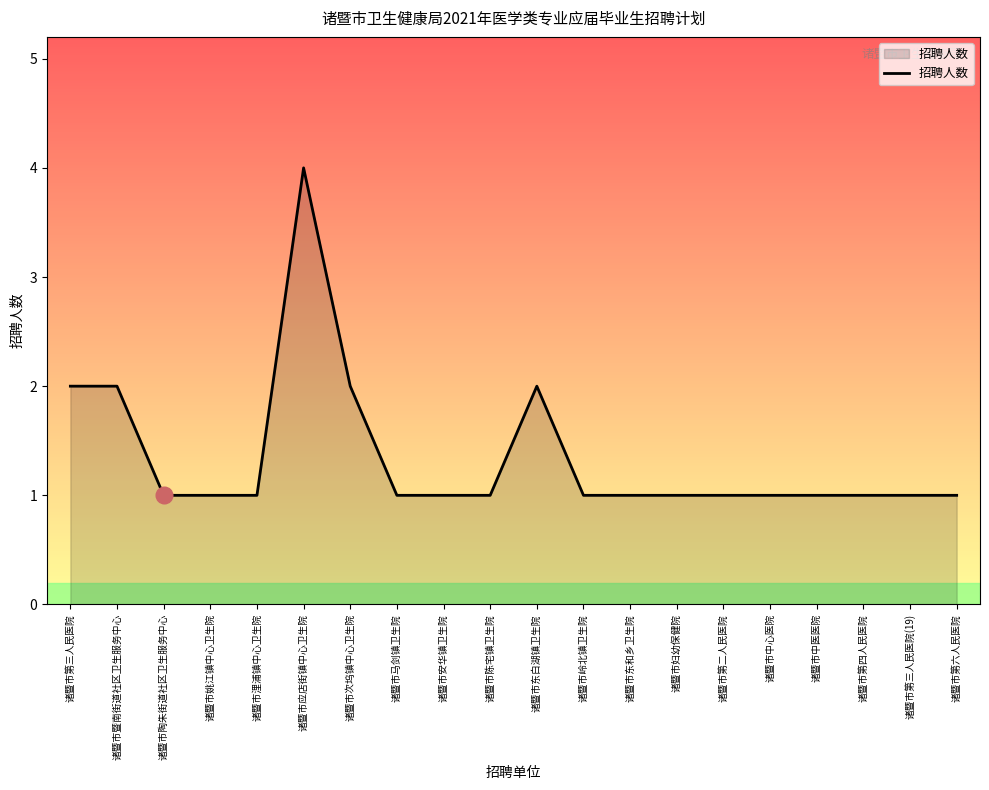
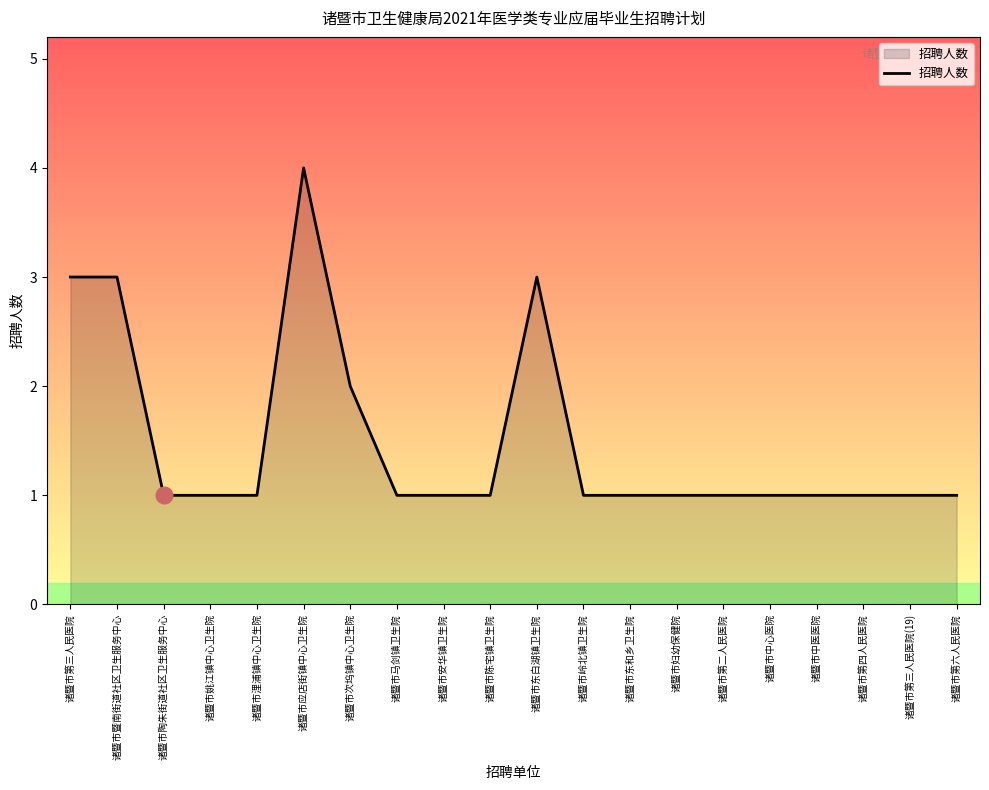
招聘人数, 诸暨市第三人民医院: 2 -> 3
招聘人数, 诸暨市暨南街道社区卫生服务中心: 2 -> 3
招聘人数, 诸暨市东白湖镇卫生院: 2 -> 3
